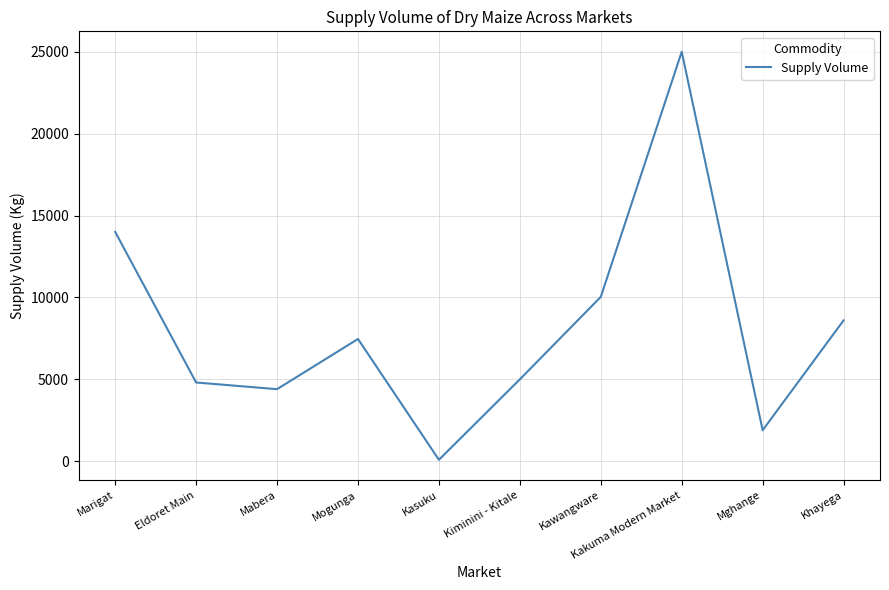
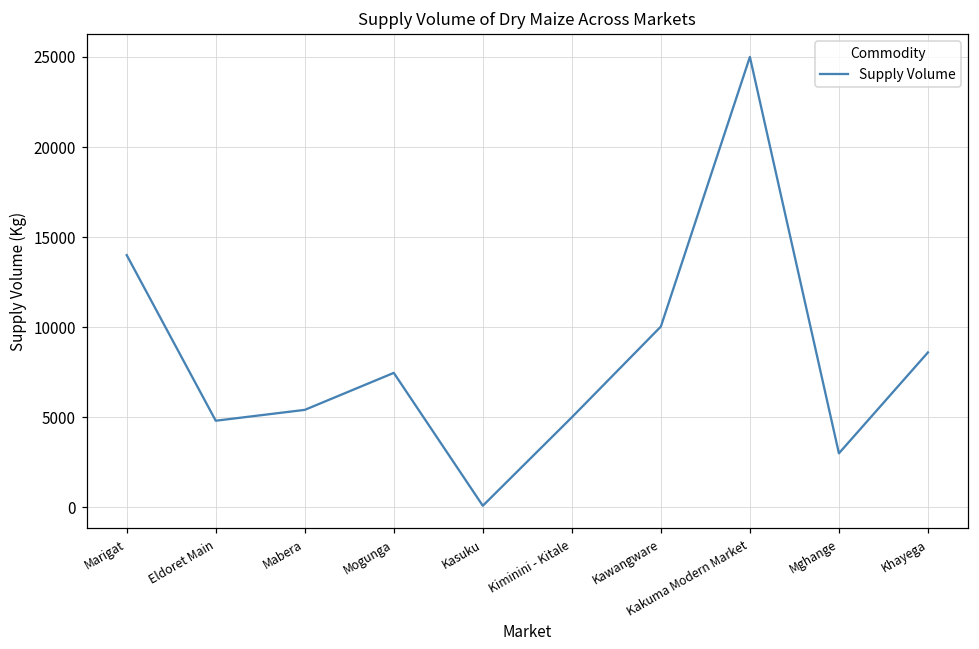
Mabera: 4400 -> 5400
Mghange: 1900 -> 3000
